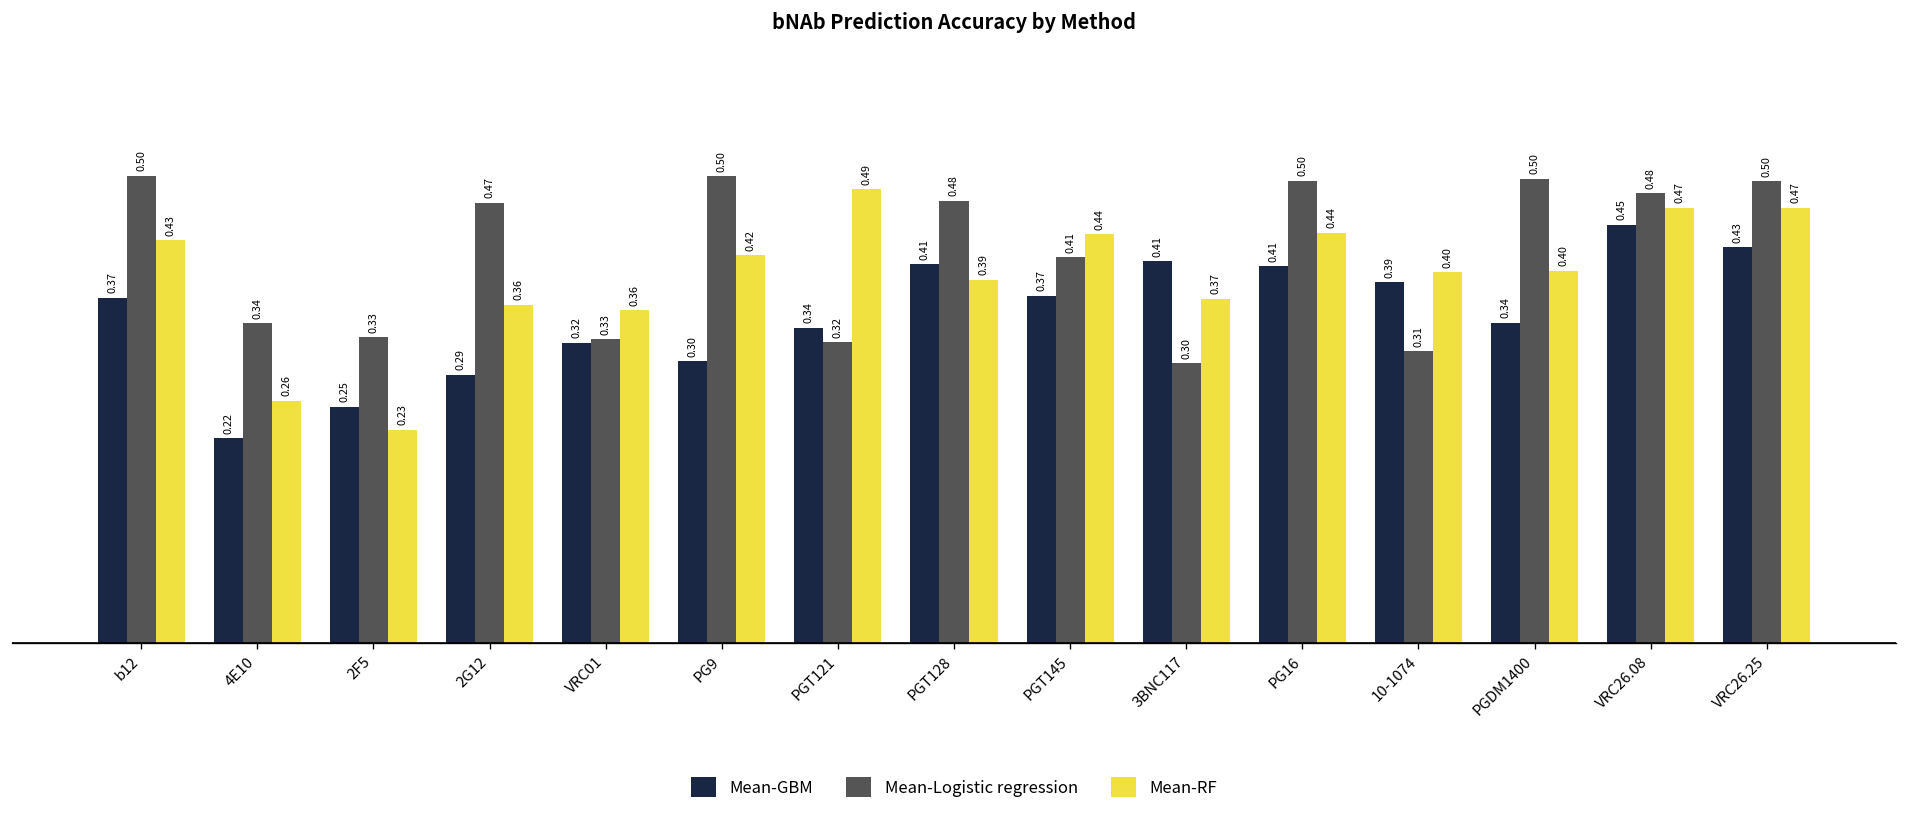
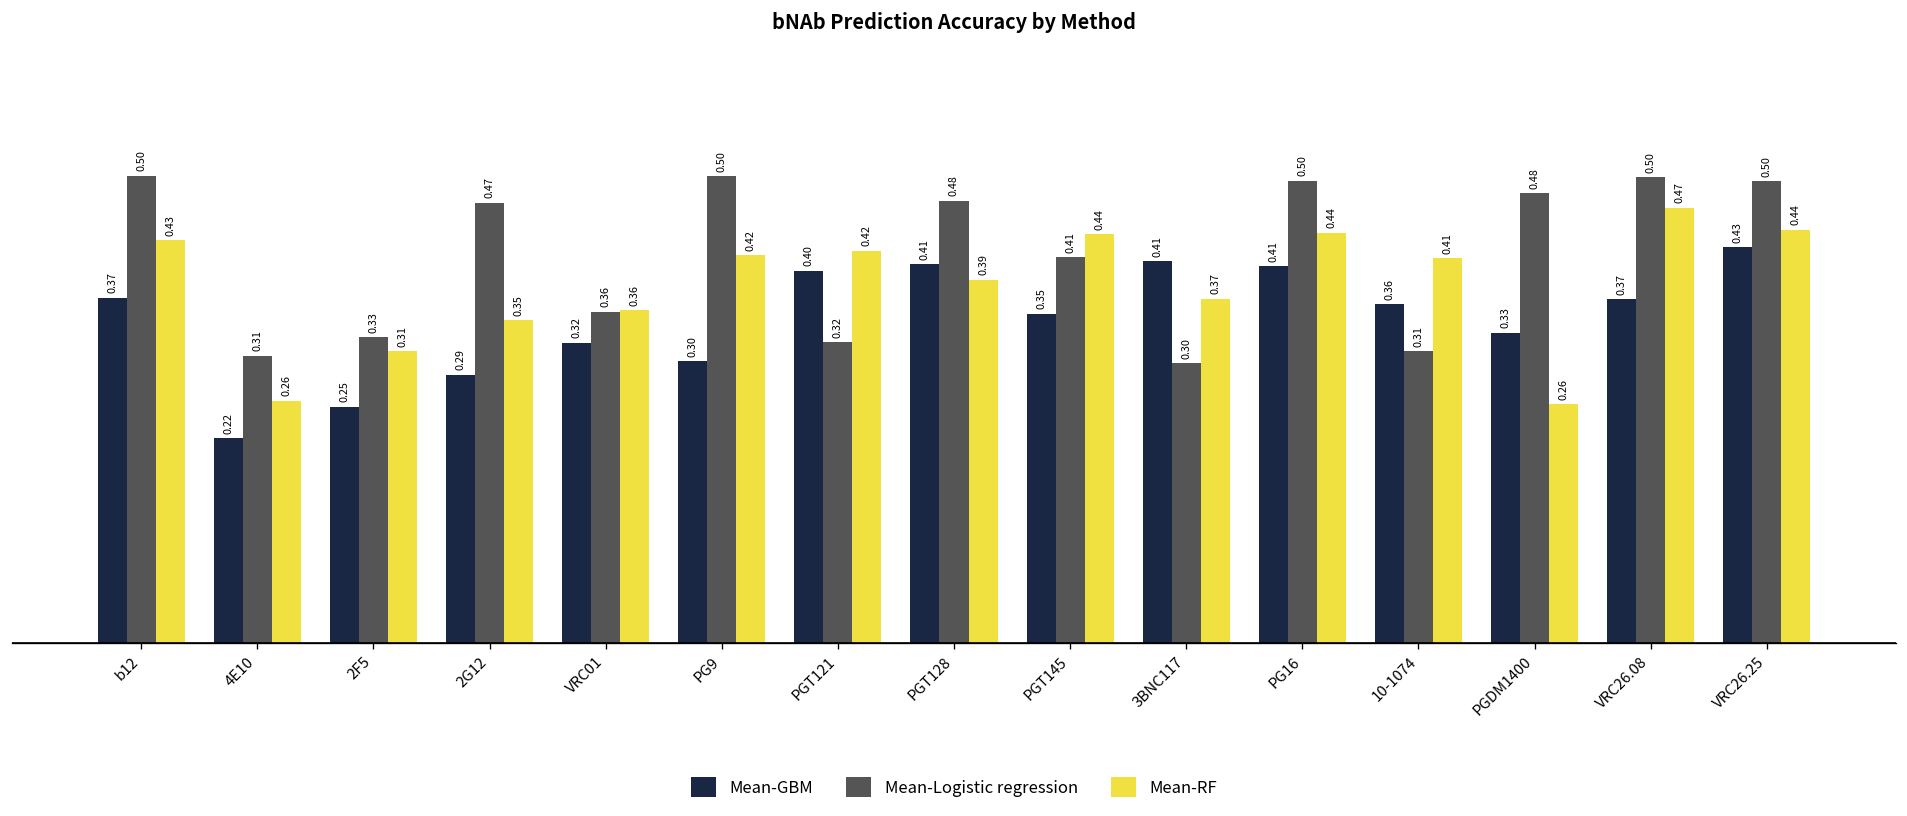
Mean-Logistic regression, 4E10: 0.34 -> 0.31
Mean-RF, 2F5: 0.23 -> 0.31
Mean-RF, 2G12: 0.36 -> 0.35
Mean-Logistic regression, VRC01: 0.33 -> 0.36
Mean-GBM, PGT121: 0.34 -> 0.40
Mean-RF, PGT121: 0.49 -> 0.42
Mean-GBM, PGT145: 0.37 -> 0.35
Mean-GBM, 10-1074: 0.39 -> 0.36
Mean-RF, 10-1074: 0.40 -> 0.41
Mean-GBM, PGDM1400: 0.34 -> 0.33
Mean-Logistic regression, PGDM1400: 0.50 -> 0.48
Mean-RF, PGDM1400: 0.40 -> 0.26
Mean-GBM, VRC26.08: 0.45 -> 0.37
Mean-Logistic regression, VRC26.08: 0.48 -> 0.50
Mean-RF, VRC26.25: 0.47 -> 0.44
